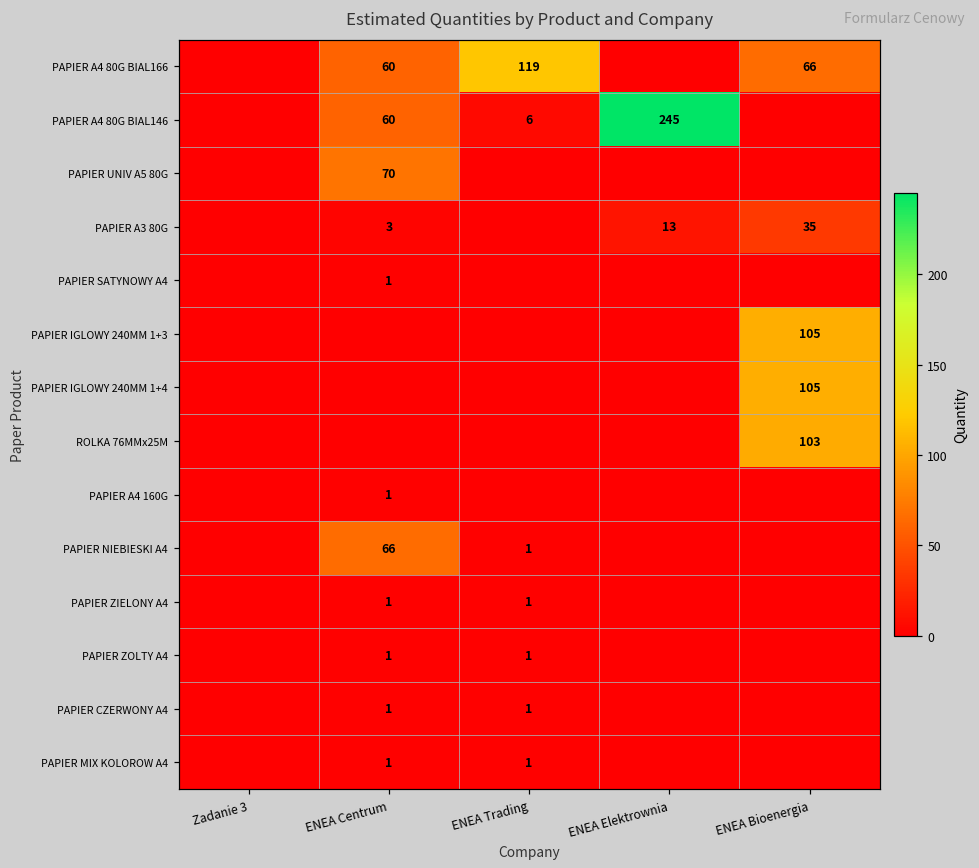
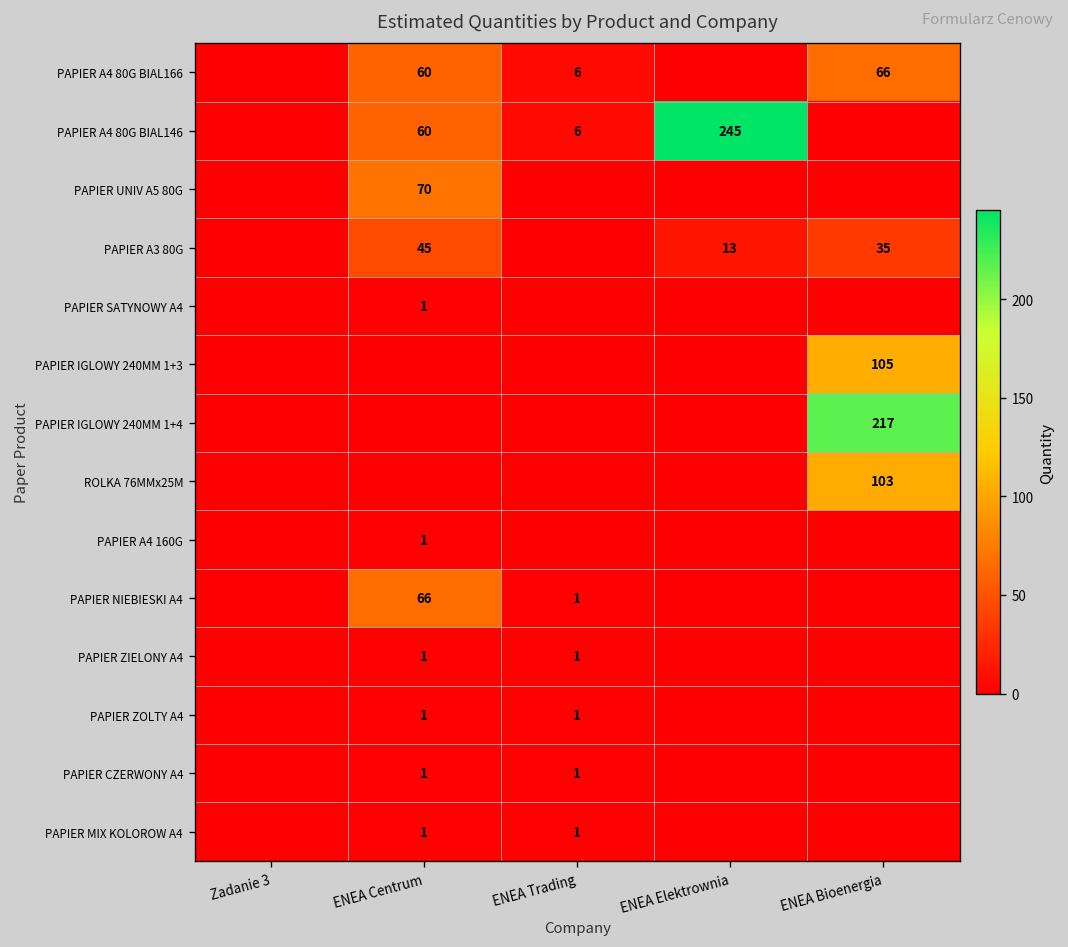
PAPIER A4 80G BIAL166, ENEA Trading: 119 -> 6
PAPIER A3 80G, ENEA Centrum: 3 -> 45
PAPIER IGLOWY 240MM 1+4, ENEA Bioenergia: 105 -> 217
